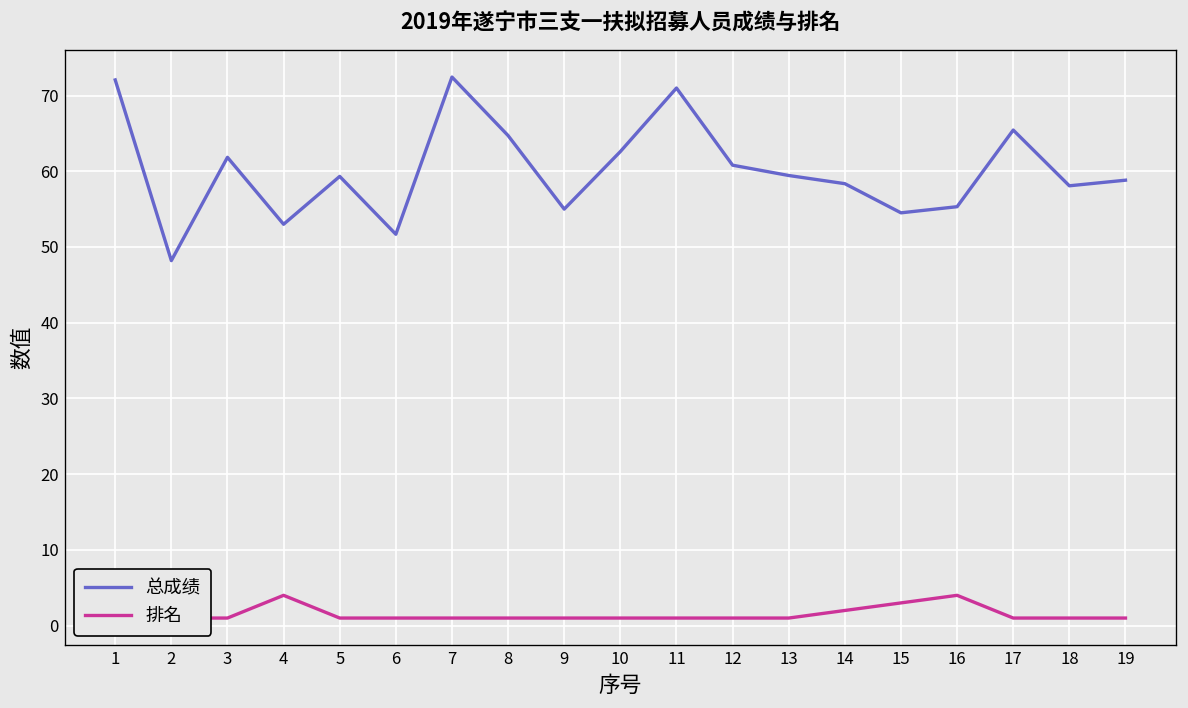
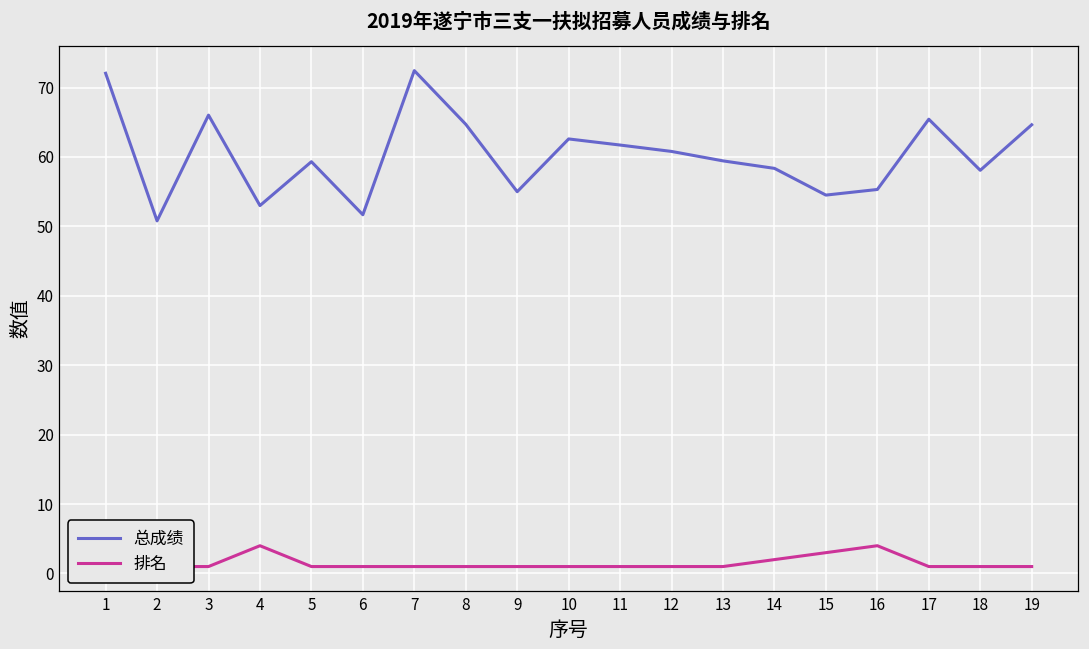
总成绩, 2: 48 -> 51
总成绩, 3: 62 -> 66
总成绩, 11: 71 -> 62
总成绩, 19: 59 -> 65
